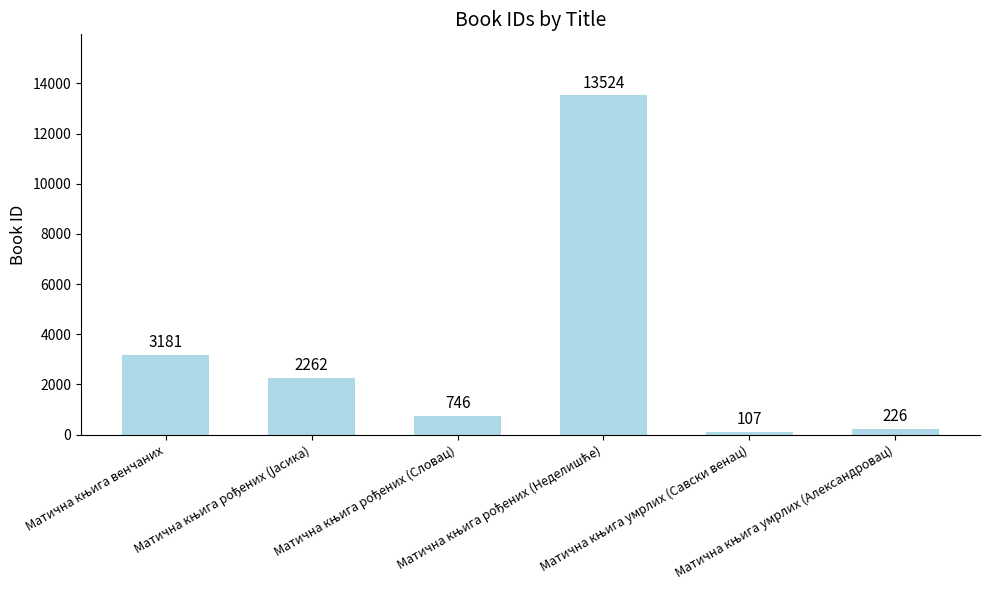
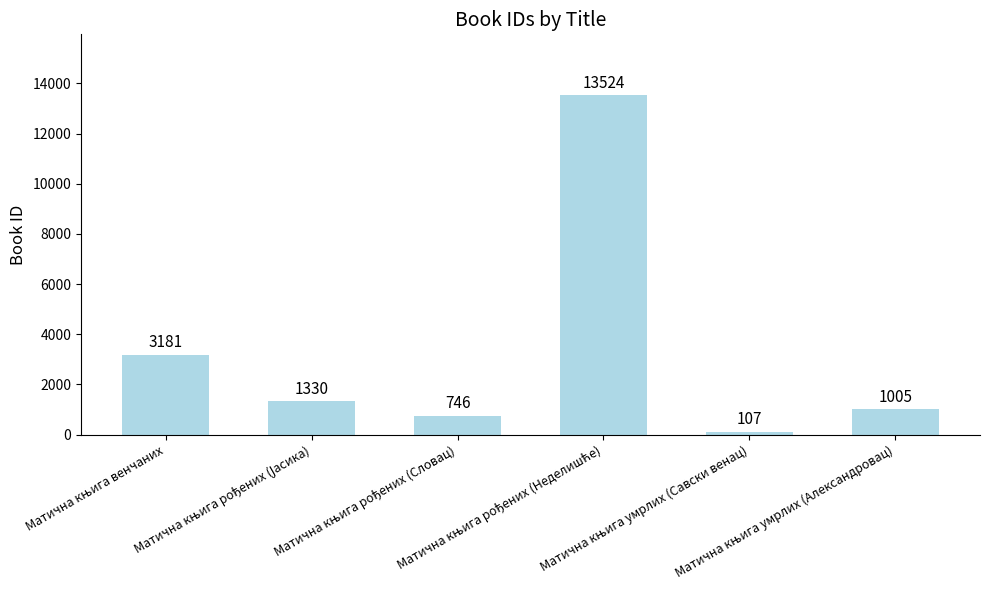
Матична књига рођених (Јасика): 2262 -> 1330
Матична књига умрлих (Александровац): 226 -> 1005
